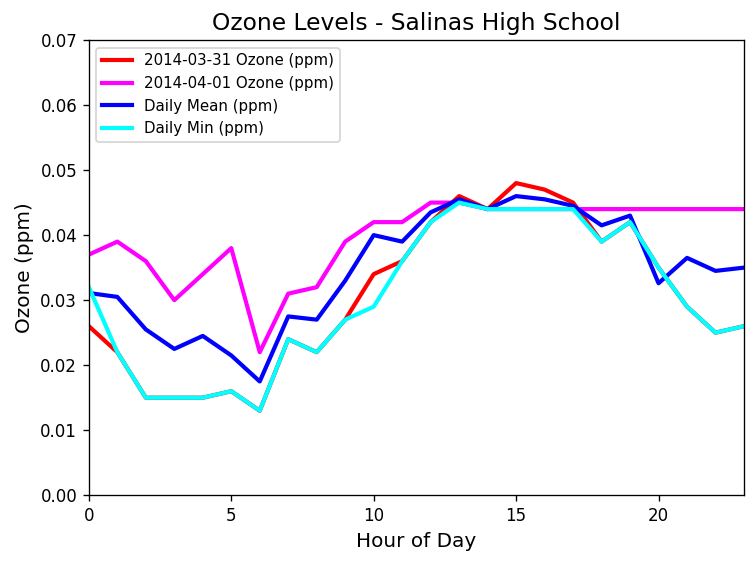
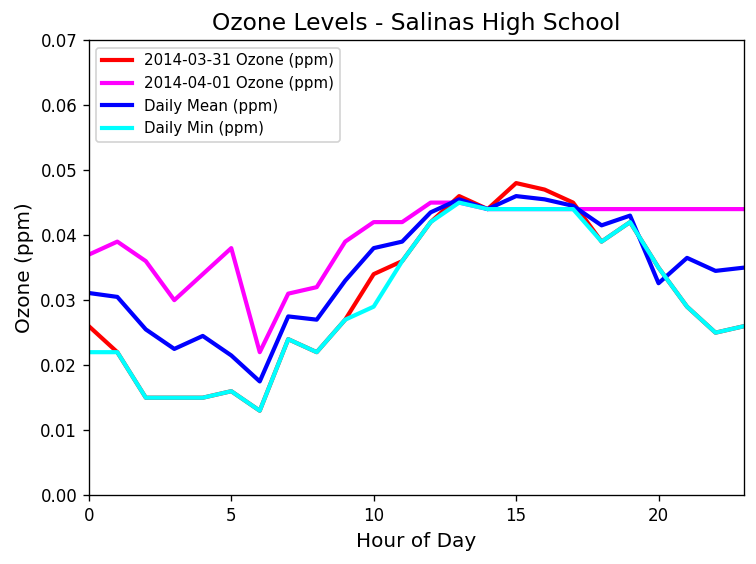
Daily Min (ppm), 0: 0.032 -> 0.022
Daily Mean (ppm), 10: 0.040 -> 0.038
